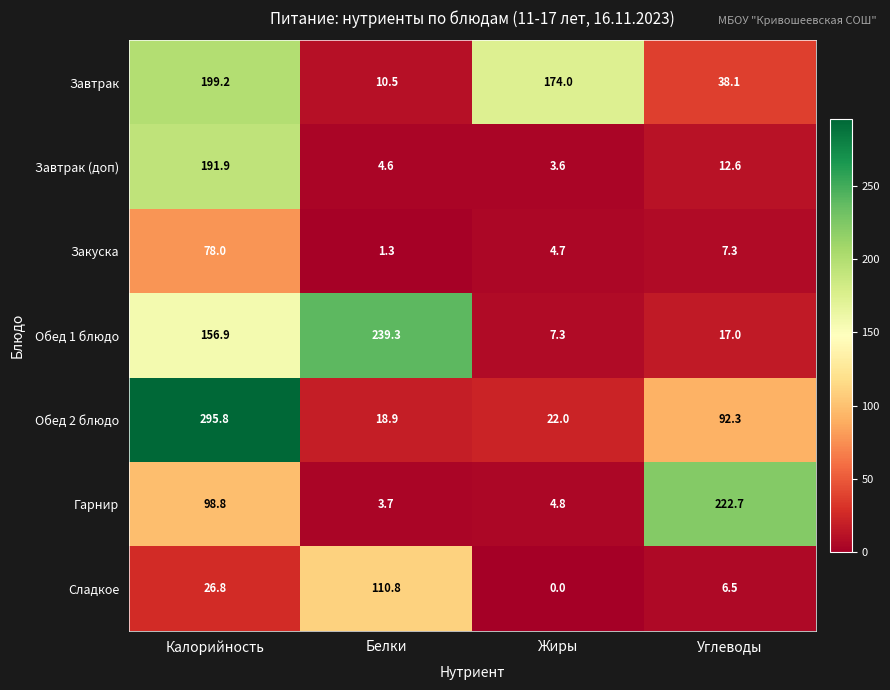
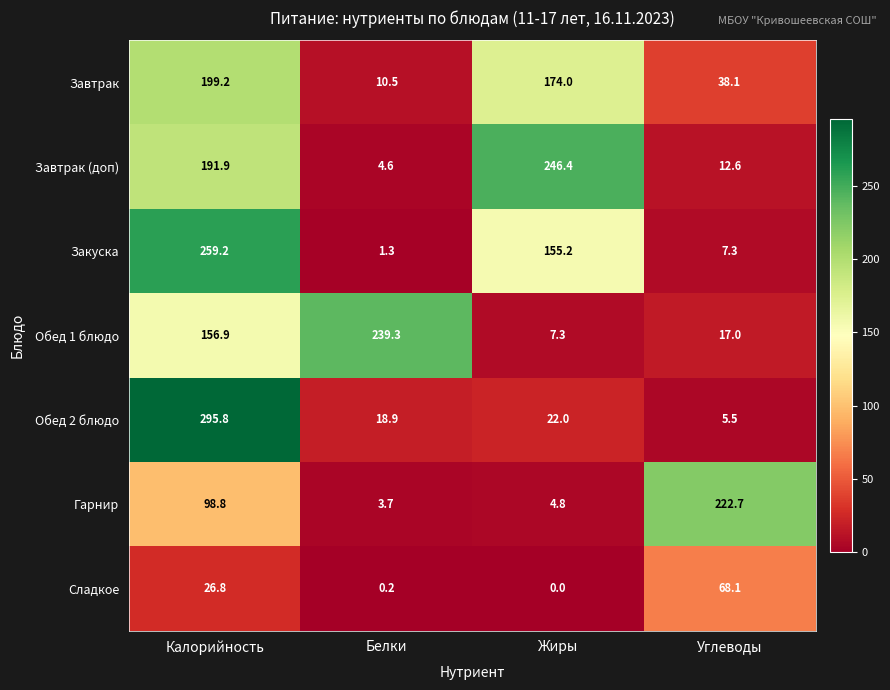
Завтрак (доп), Жиры: 3.6 -> 246.4
Закуска, Калорийность: 78.0 -> 259.2
Закуска, Жиры: 4.7 -> 155.2
Обед 2 блюдо, Углеводы: 92.3 -> 5.5
Сладкое, Белки: 110.8 -> 0.2
Сладкое, Углеводы: 6.5 -> 68.1
